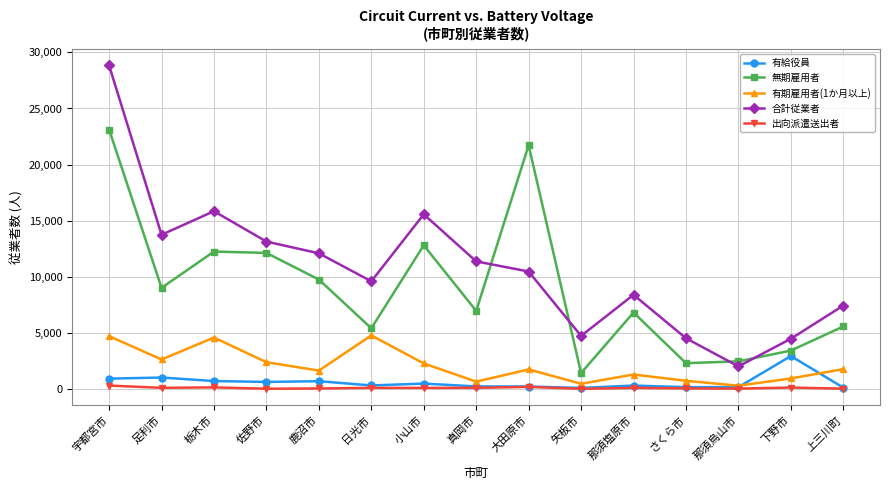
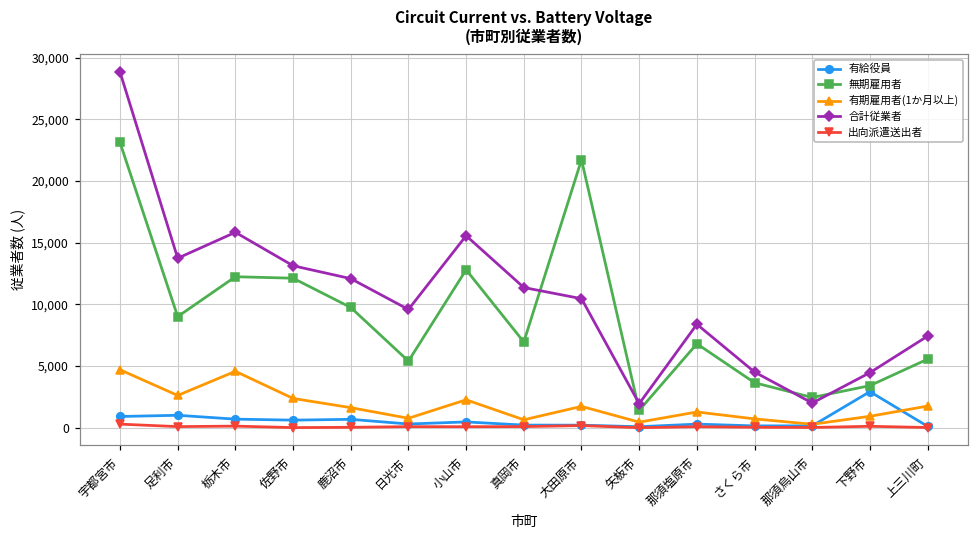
有期雇用者(1か月以上), 日光市: 4,800 -> 800
合計従業者, 矢板市: 4,700 -> 1,900
無期雇用者, さくら市: 2,300 -> 3,600
